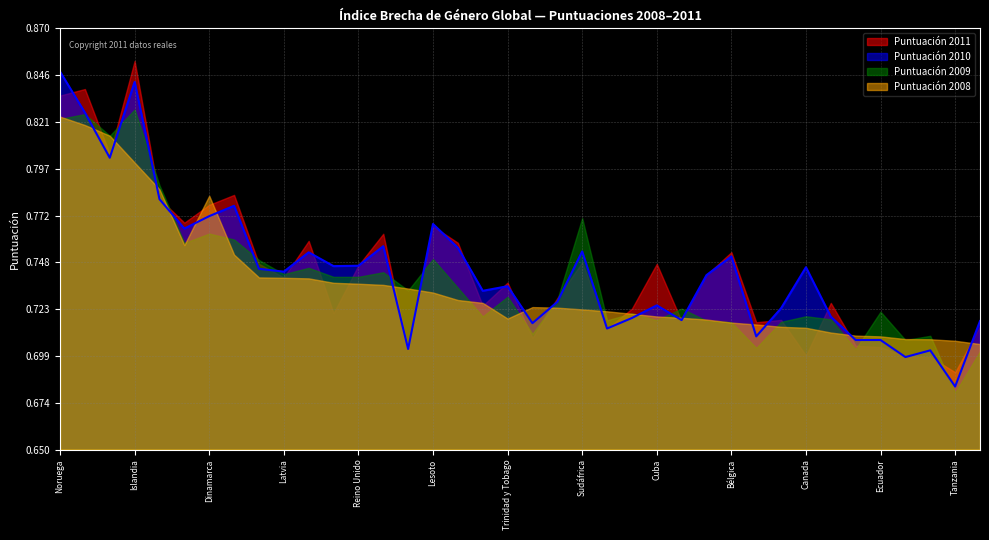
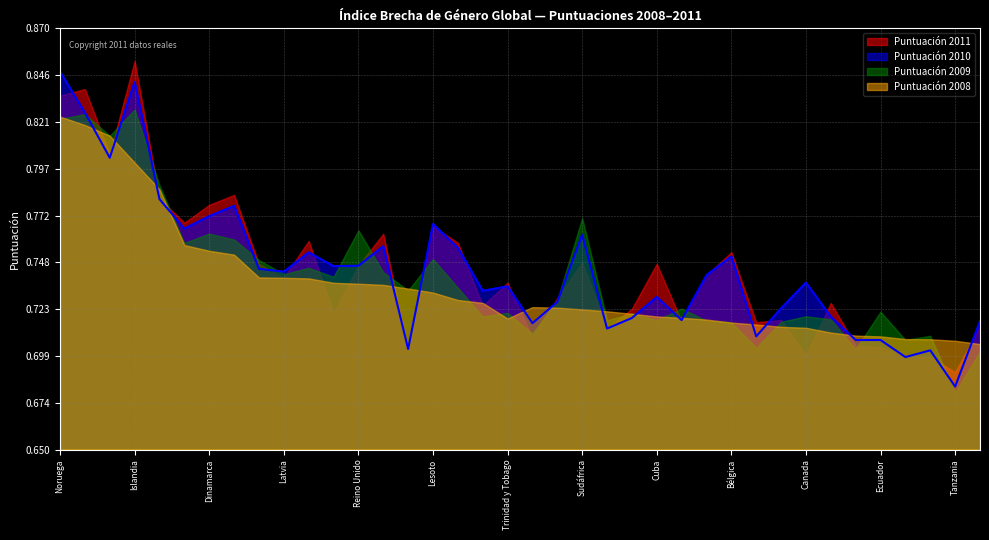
Puntuación 2008, Dinamarca: 0.783 -> 0.754
Puntuación 2009, Reino Unido: 0.740 -> 0.765
Puntuación 2009, Trinidad y Tobago: 0.730 -> 0.721
Puntuación 2010, Sudáfrica: 0.754 -> 0.762
Puntuación 2010, Cuba: 0.725 -> 0.730
Puntuación 2010, Canada: 0.745 -> 0.737
